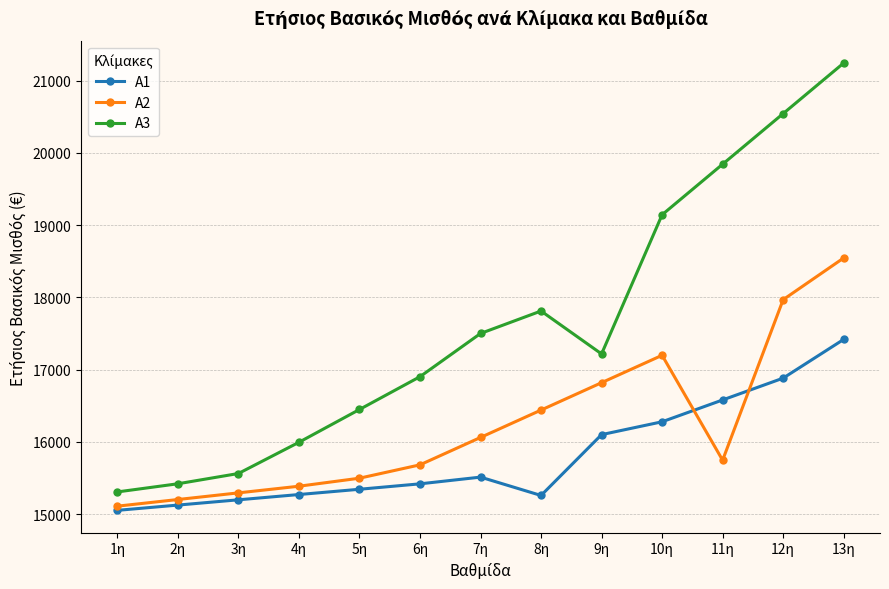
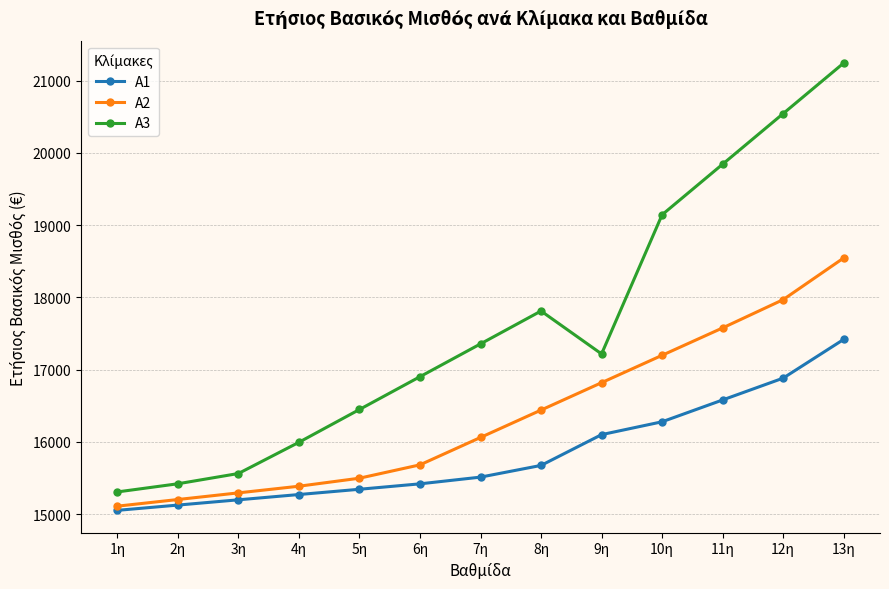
A3, 7η: 17500 -> 17400
A1, 8η: 15300 -> 15700
A2, 11η: 15700 -> 17600
